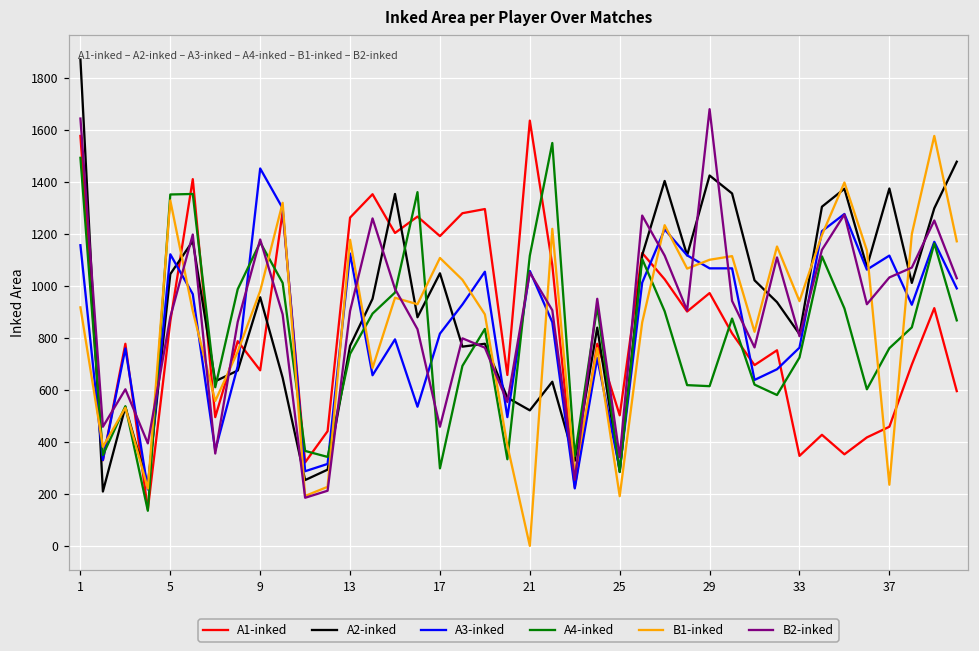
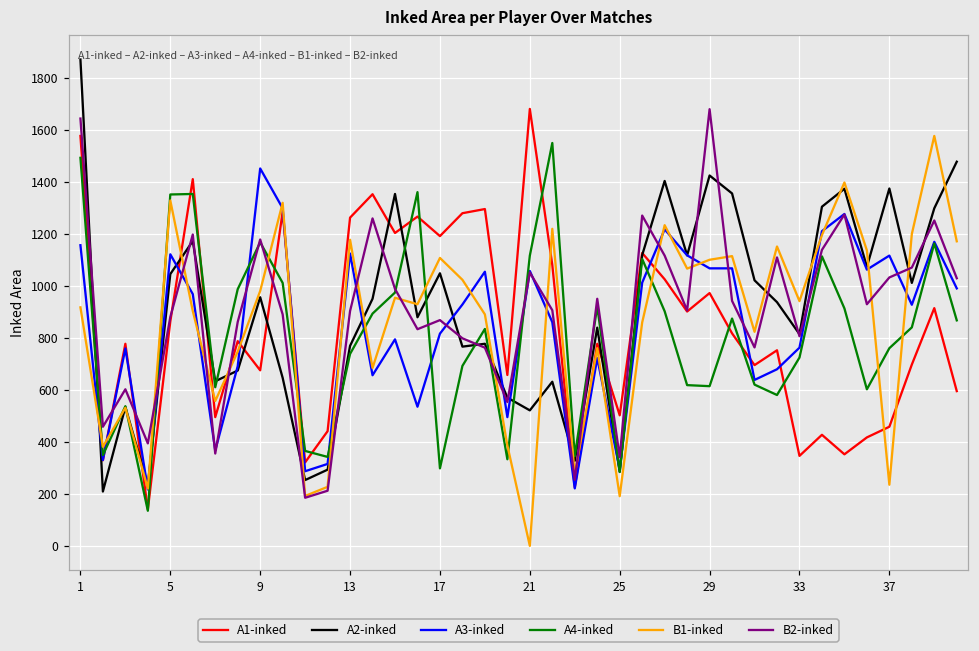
B2-inked, 17: 460 -> 870
A1-inked, 21: 1640 -> 1680
